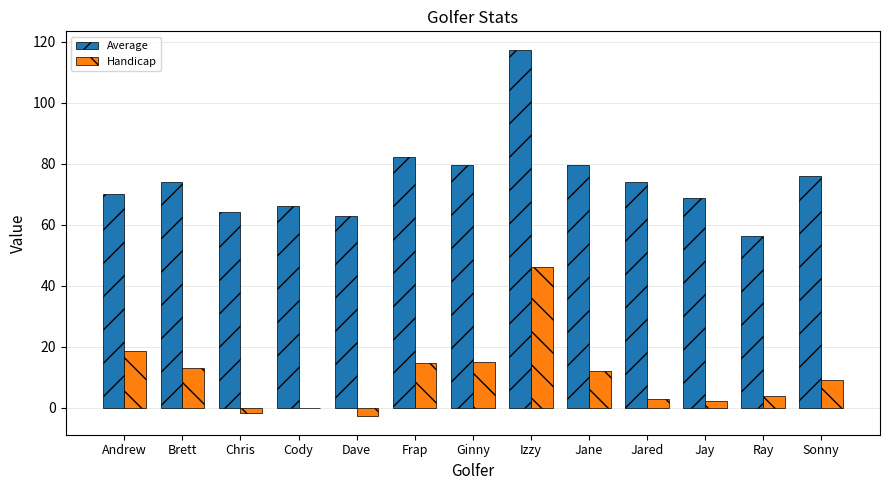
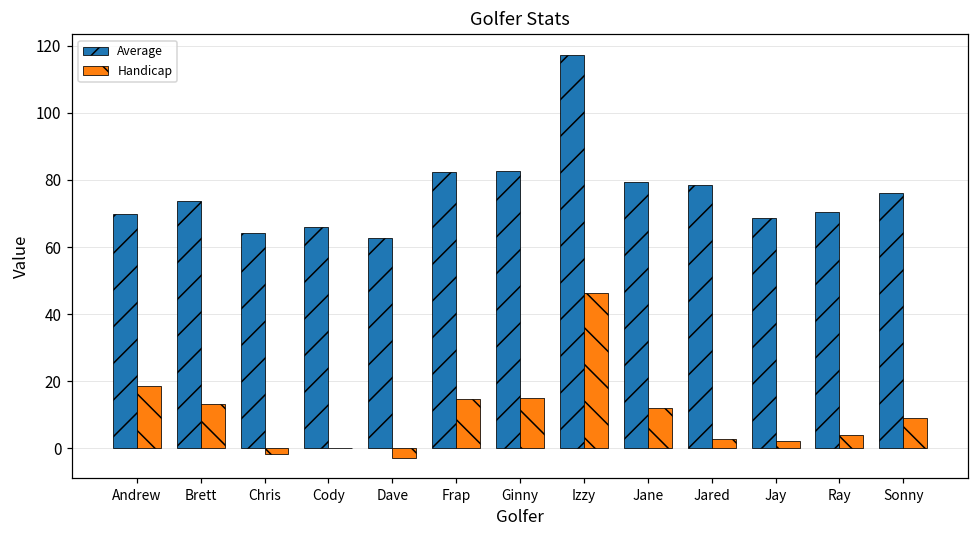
Average, Ginny: 80 -> 83
Average, Jared: 74 -> 78
Average, Ray: 56 -> 70
